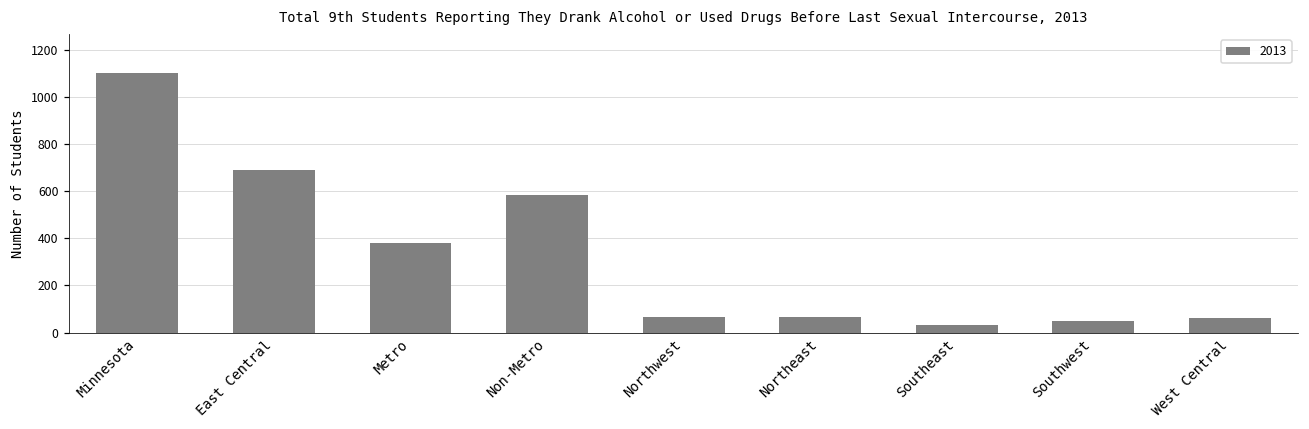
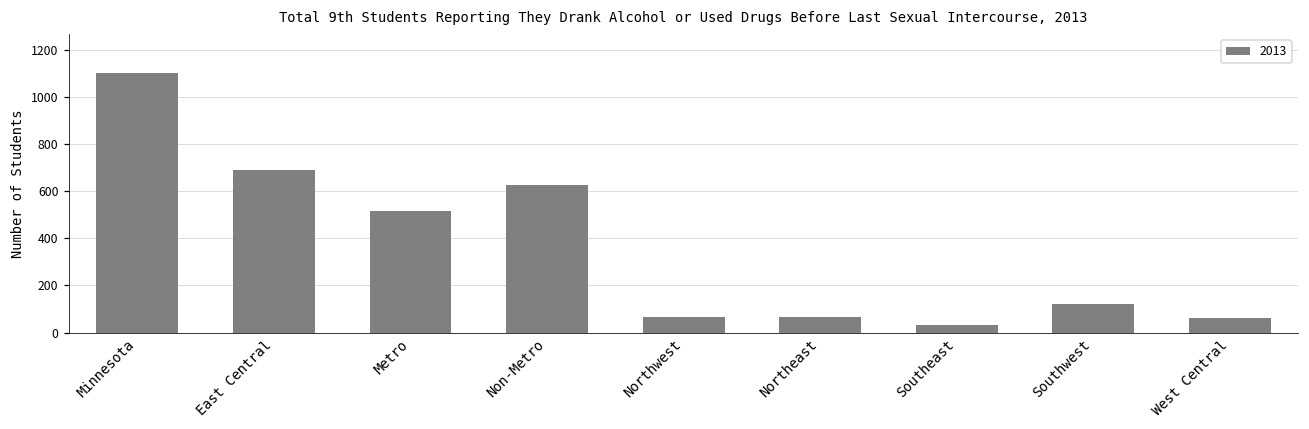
Metro: 380 -> 520
Non-Metro: 590 -> 630
Southwest: 50 -> 120
